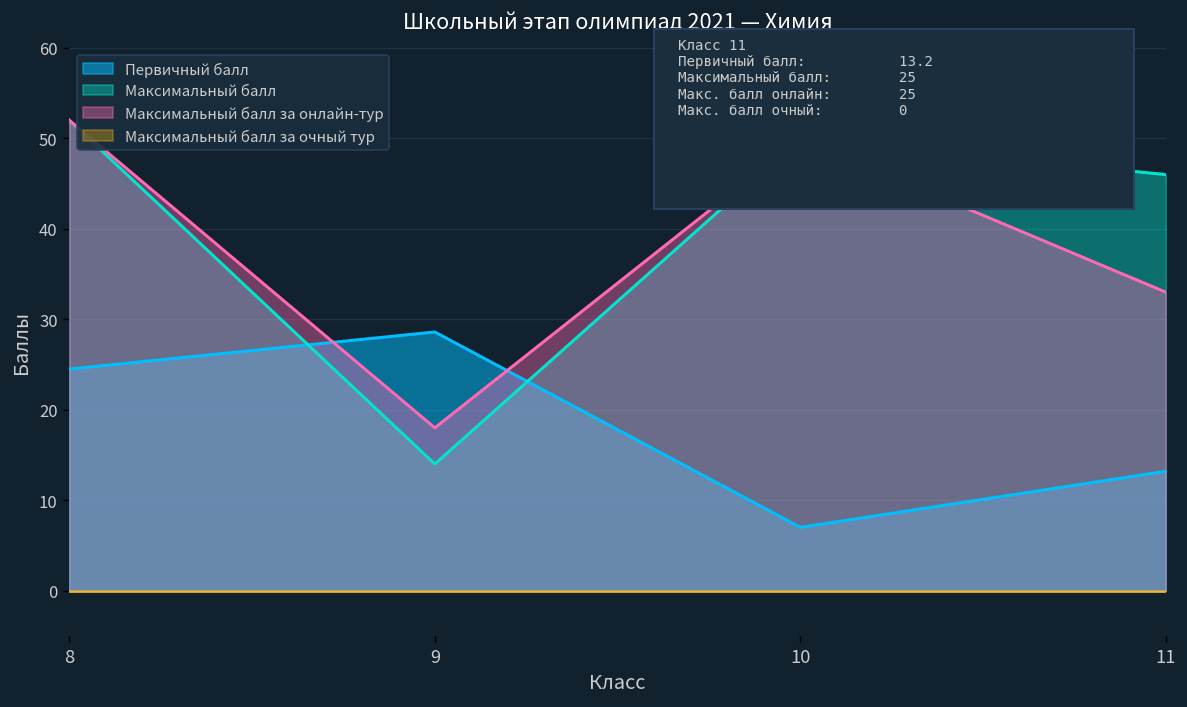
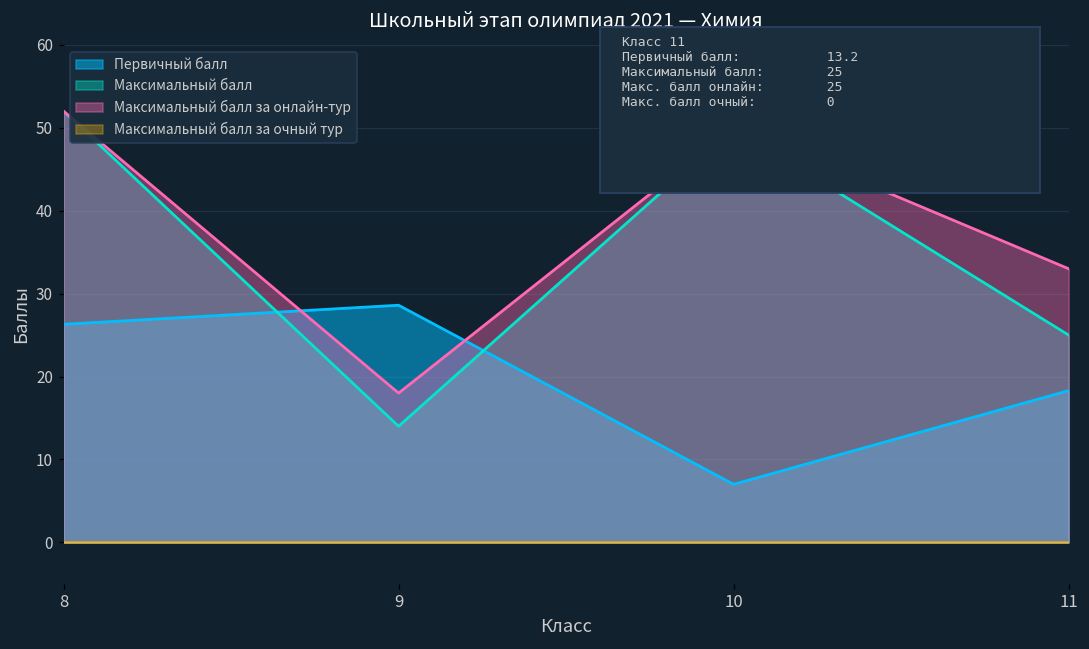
Первичный балл, 8: 25 -> 26
Первичный балл, 11: 13 -> 18
Максимальный балл, 11: 46 -> 25
